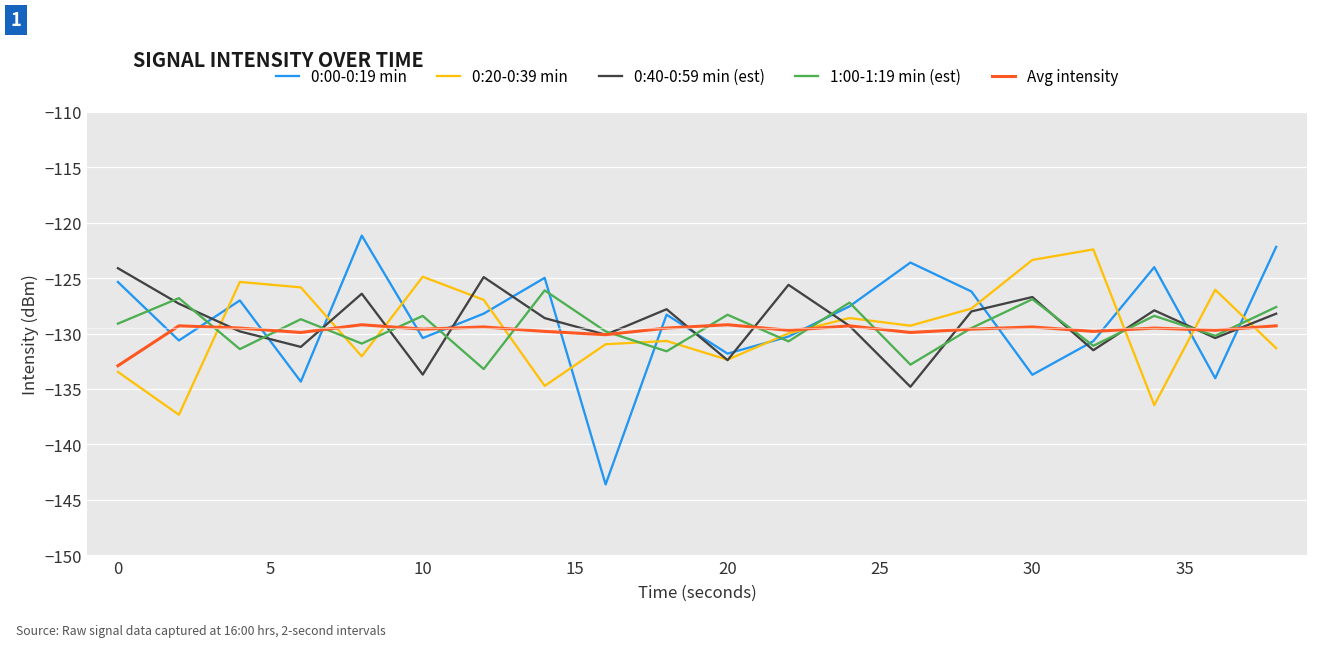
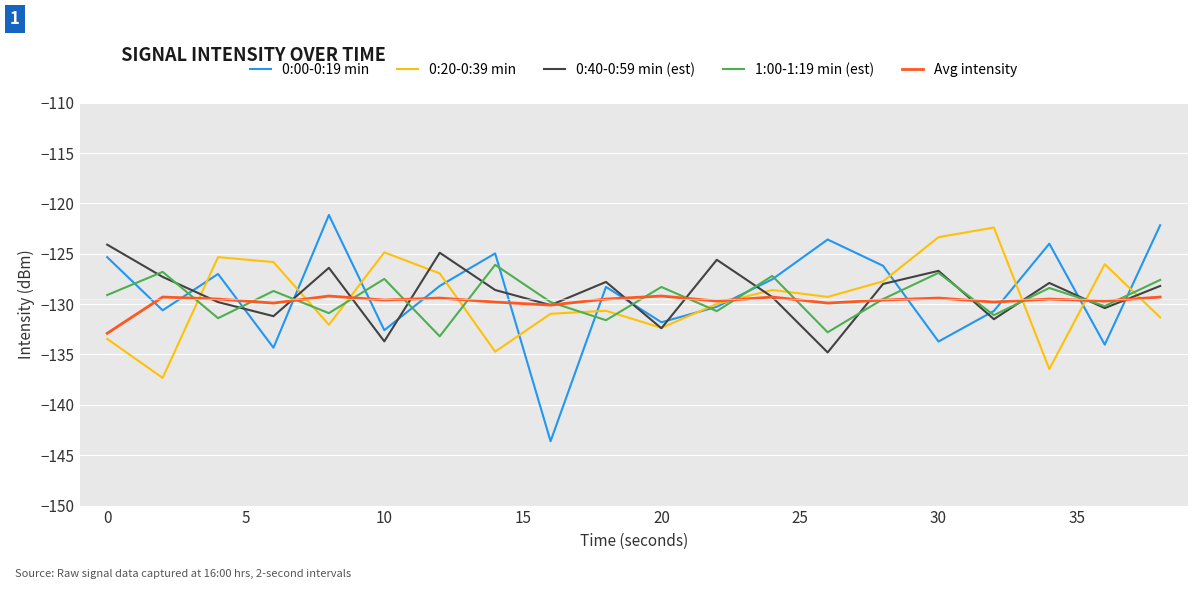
0:00-0:19 min, 10: -130.4 -> -132.6
1:00-1:19 min (est), 10: -128.4 -> -127.5
